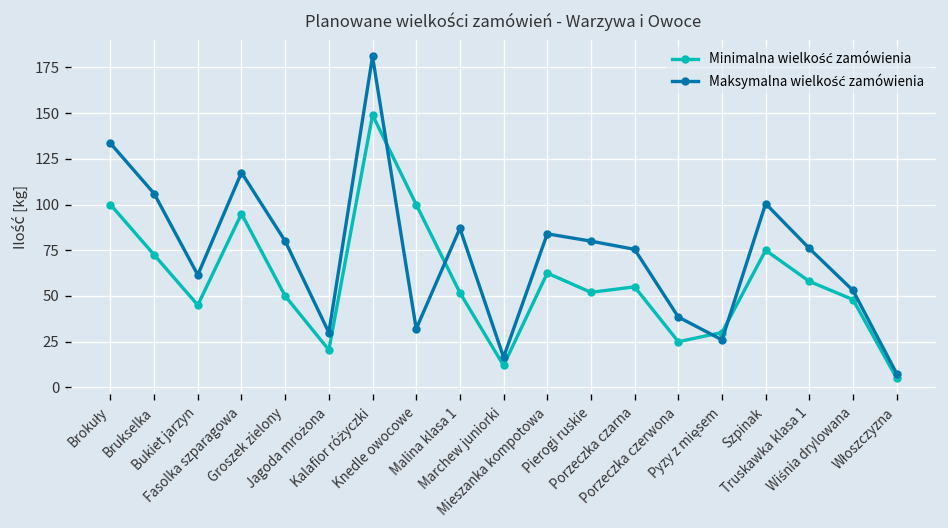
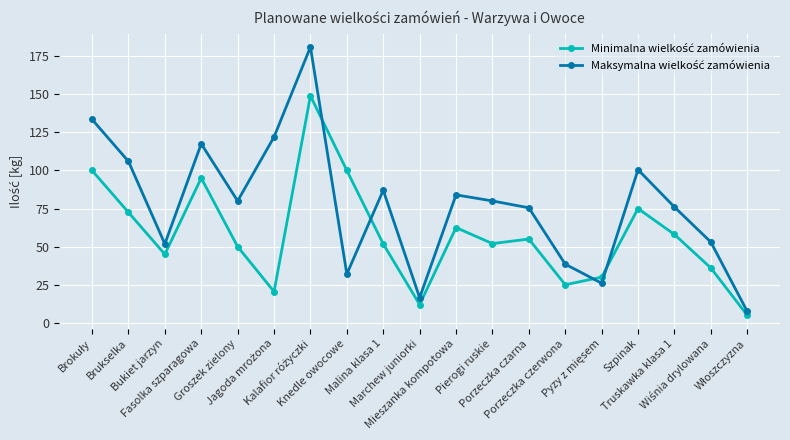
Maksymalna wielkość zamówienia, Bukiet jarzyn: 62 -> 52
Maksymalna wielkość zamówienia, Jagoda mrożona: 30 -> 122
Minimalna wielkość zamówienia, Wiśnia drylowana: 48 -> 36
